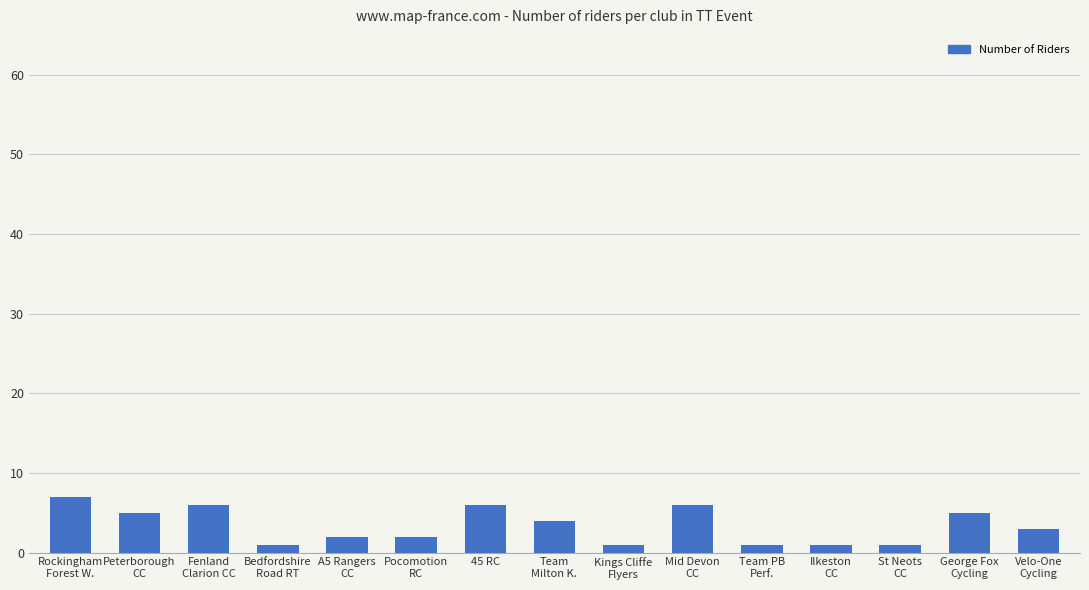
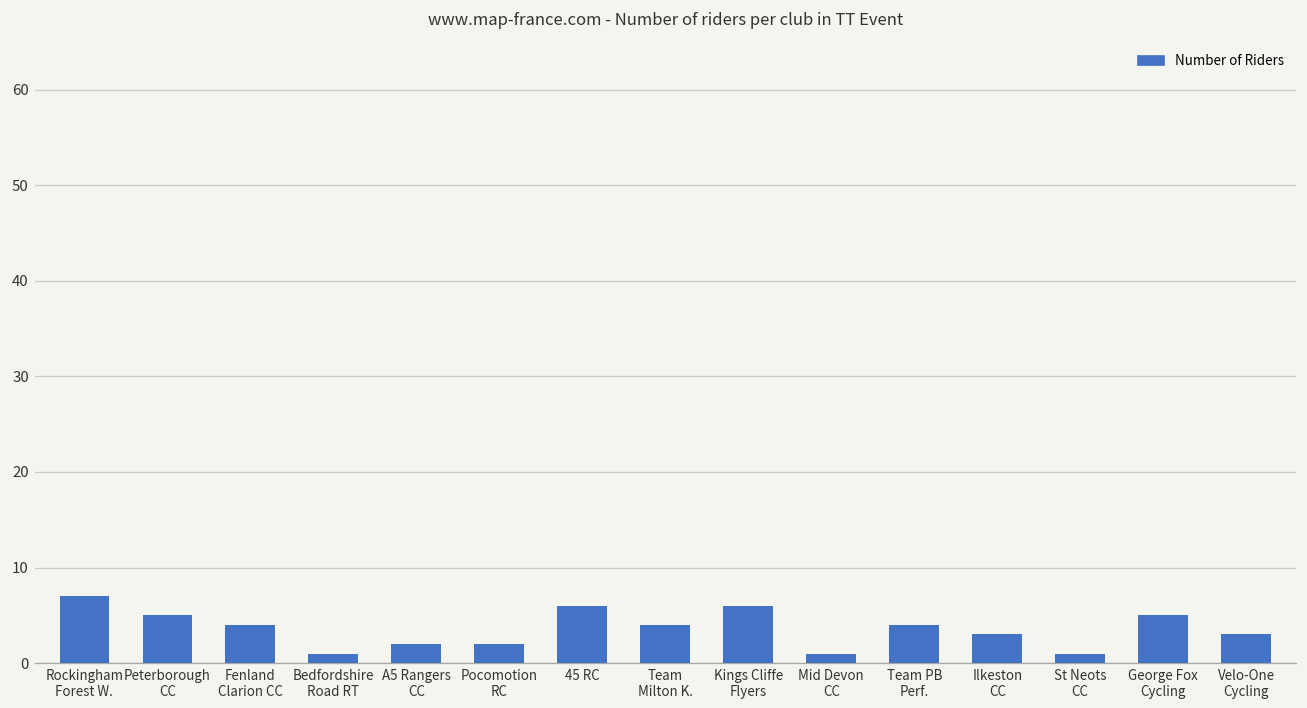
Fenland Clarion CC: 6 -> 4
Kings Cliffe Flyers: 1 -> 6
Mid Devon CC: 6 -> 1
Team PB Perf.: 1 -> 4
Ilkeston CC: 1 -> 3
